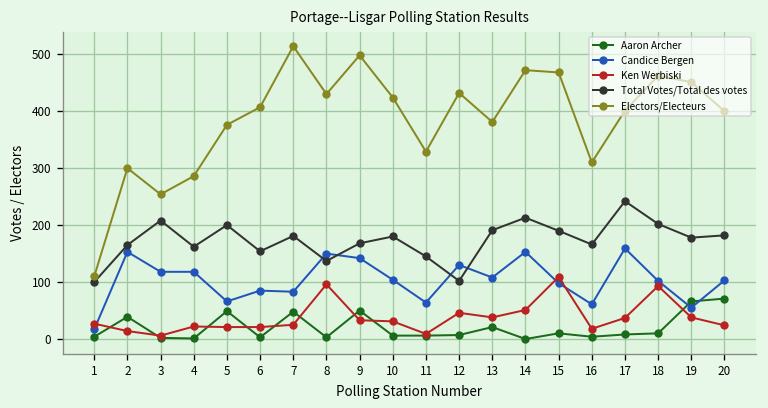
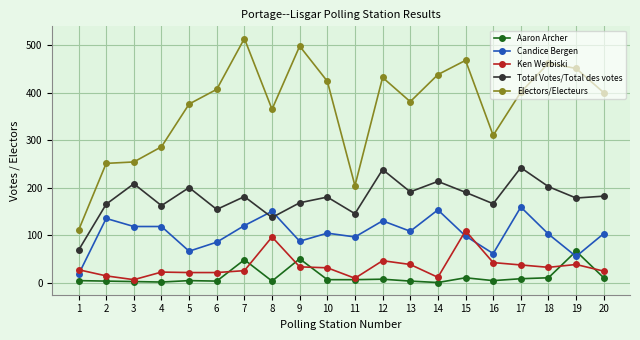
Total Votes/Total des votes, 1: 100 -> 70
Aaron Archer, 2: 40 -> 0
Candice Bergen, 2: 150 -> 140
Electors/Electeurs, 2: 300 -> 250
Aaron Archer, 5: 50 -> 0
Candice Bergen, 7: 80 -> 120
Electors/Electeurs, 8: 430 -> 370
Candice Bergen, 9: 140 -> 90
Candice Bergen, 11: 60 -> 100
Electors/Electeurs, 11: 330 -> 200
Total Votes/Total des votes, 12: 100 -> 240
Aaron Archer, 13: 20 -> 0
Ken Werbiski, 14: 50 -> 10
Electors/Electeurs, 14: 470 -> 440
Ken Werbiski, 16: 20 -> 40
Ken Werbiski, 18: 90 -> 30
Aaron Archer, 20: 70 -> 10
